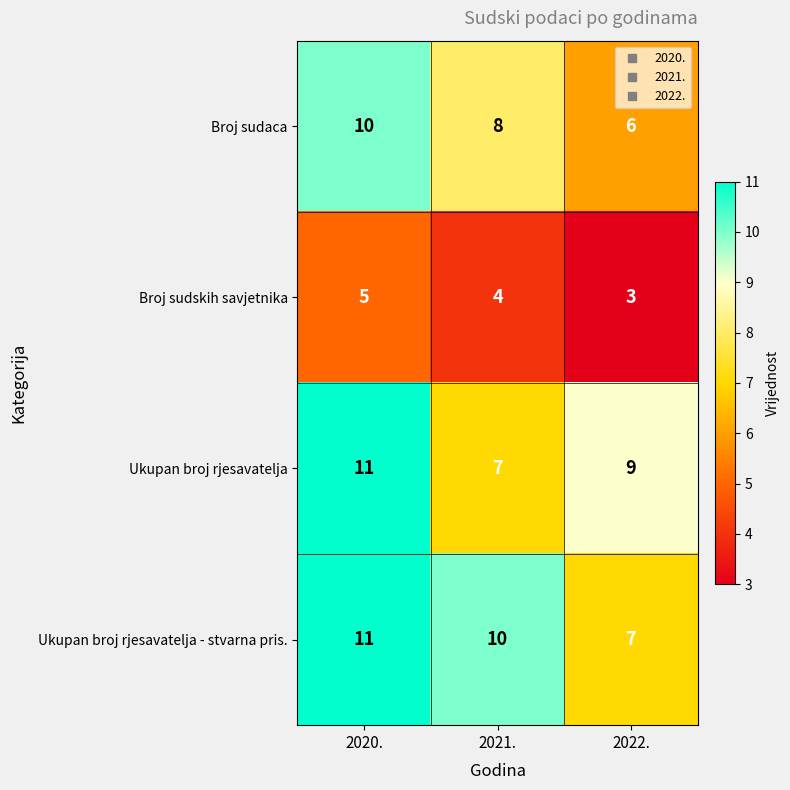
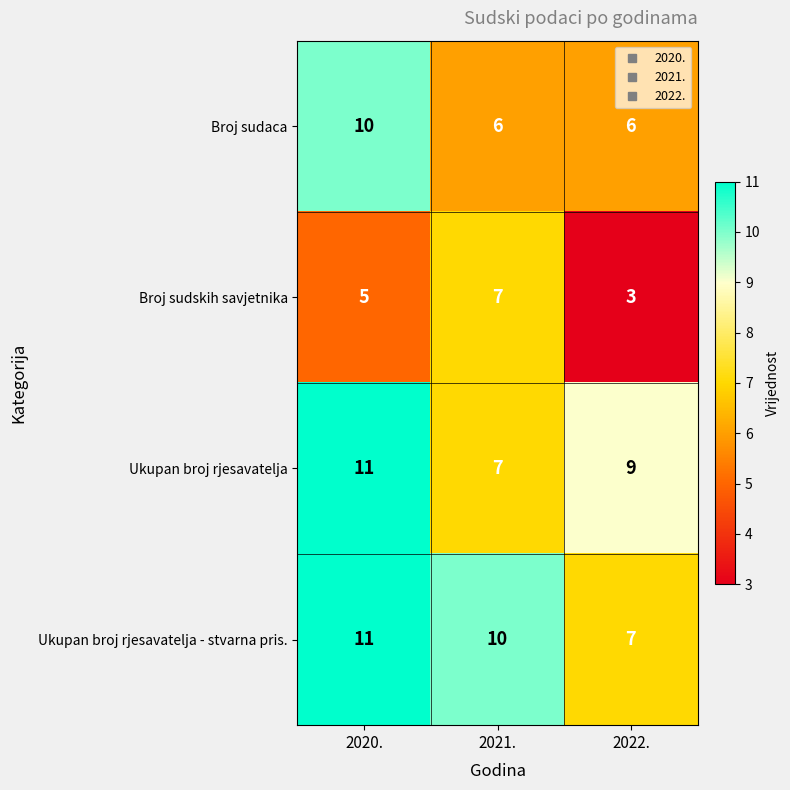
Broj sudaca, 2021.: 8 -> 6
Broj sudskih savjetnika, 2021.: 4 -> 7
